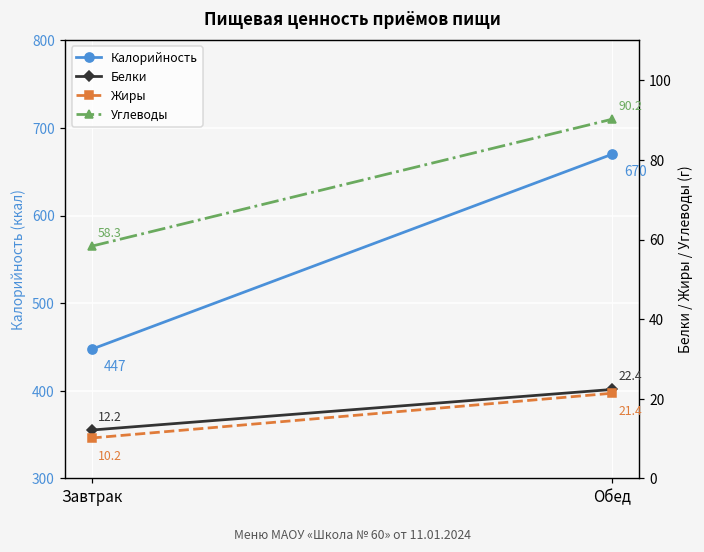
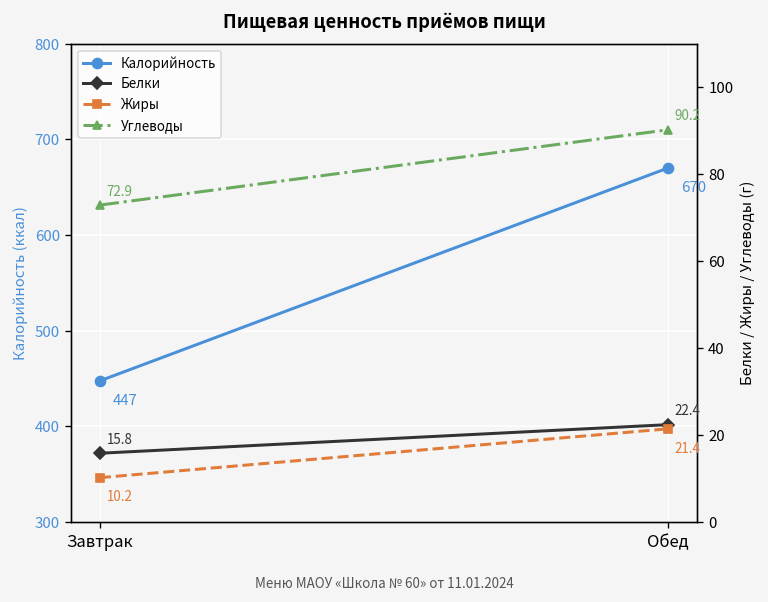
Белки, Завтрак: 12.2 -> 15.8
Углеводы, Завтрак: 58.3 -> 72.9
